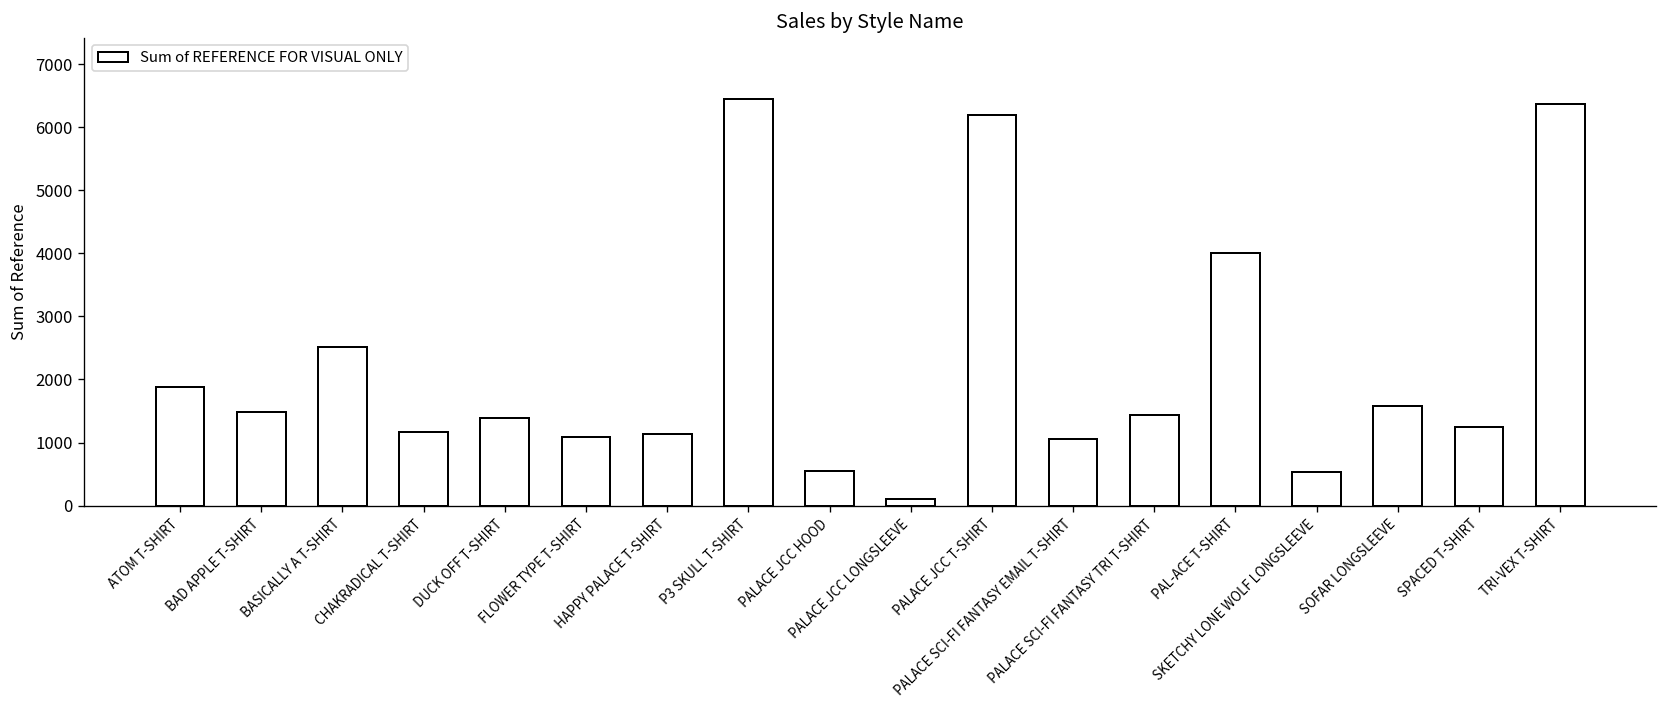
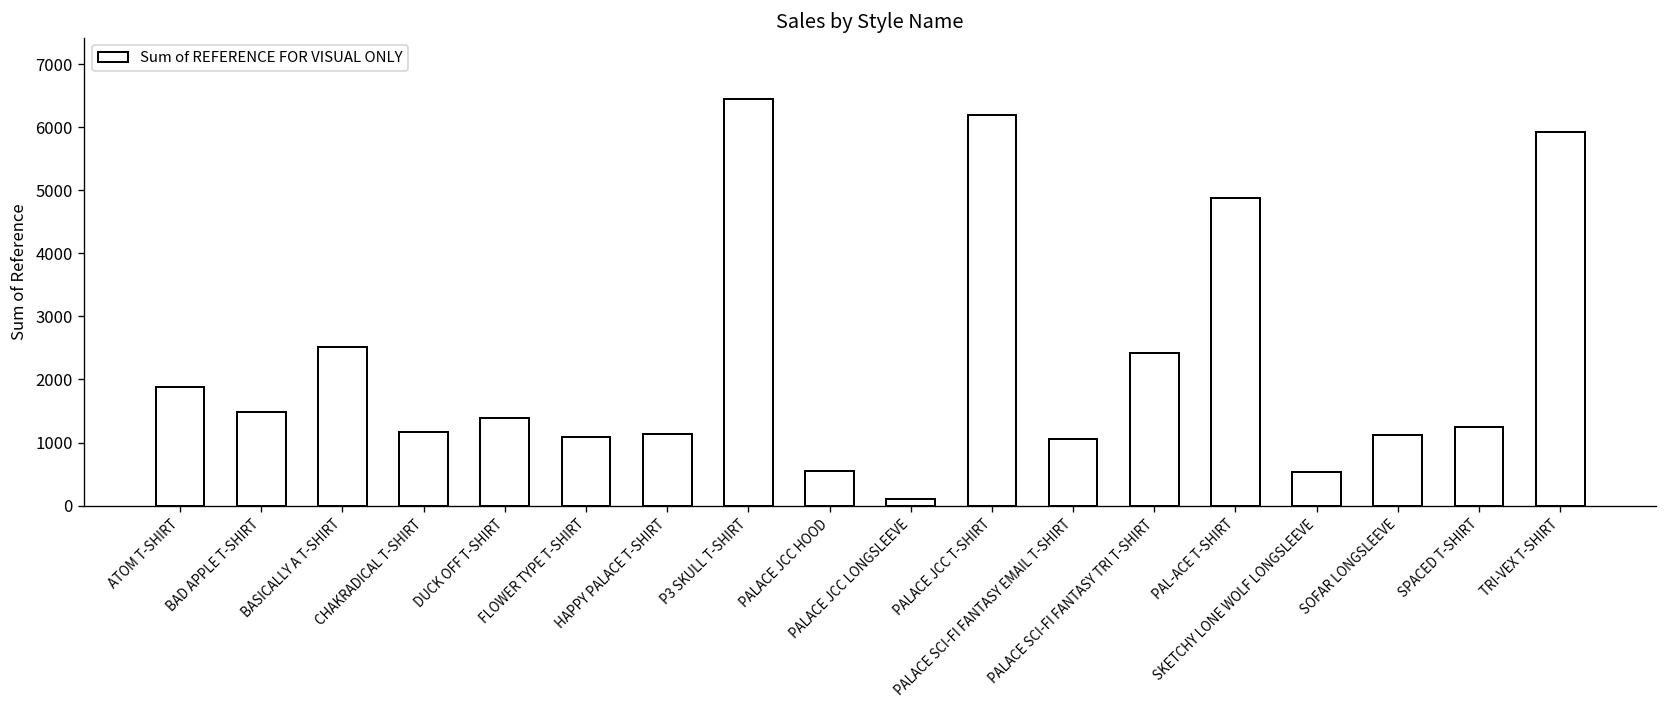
PALACE SCI-FI FANTASY TRI T-SHIRT: 1400 -> 2400
PAL-ACE T-SHIRT: 4000 -> 4900
SOFAR LONGSLEEVE: 1600 -> 1100
TRI-VEX T-SHIRT: 6400 -> 5900
